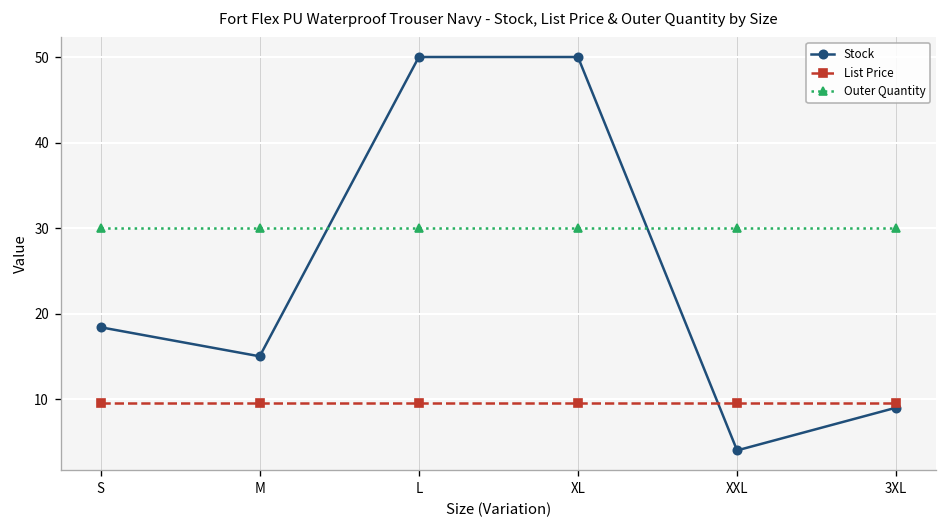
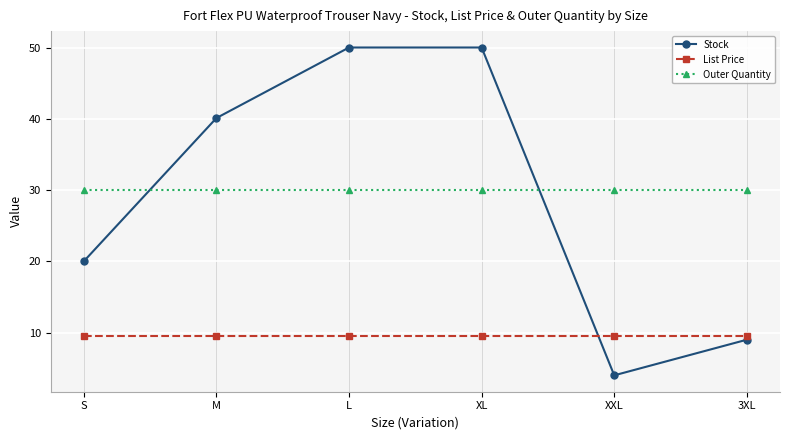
Stock, S: 18 -> 20
Stock, M: 15 -> 40
